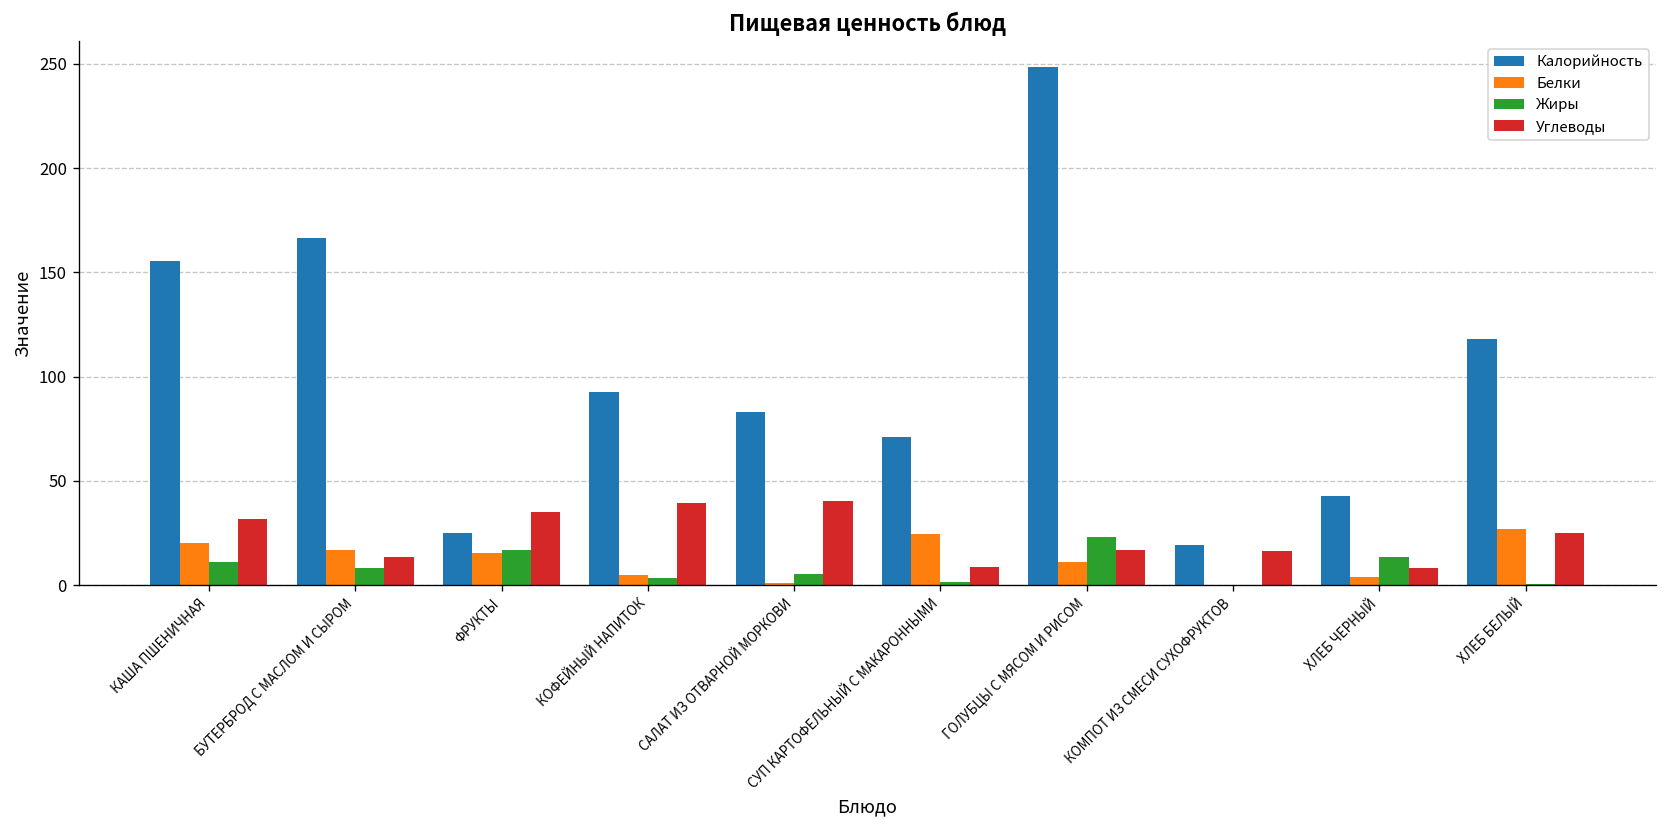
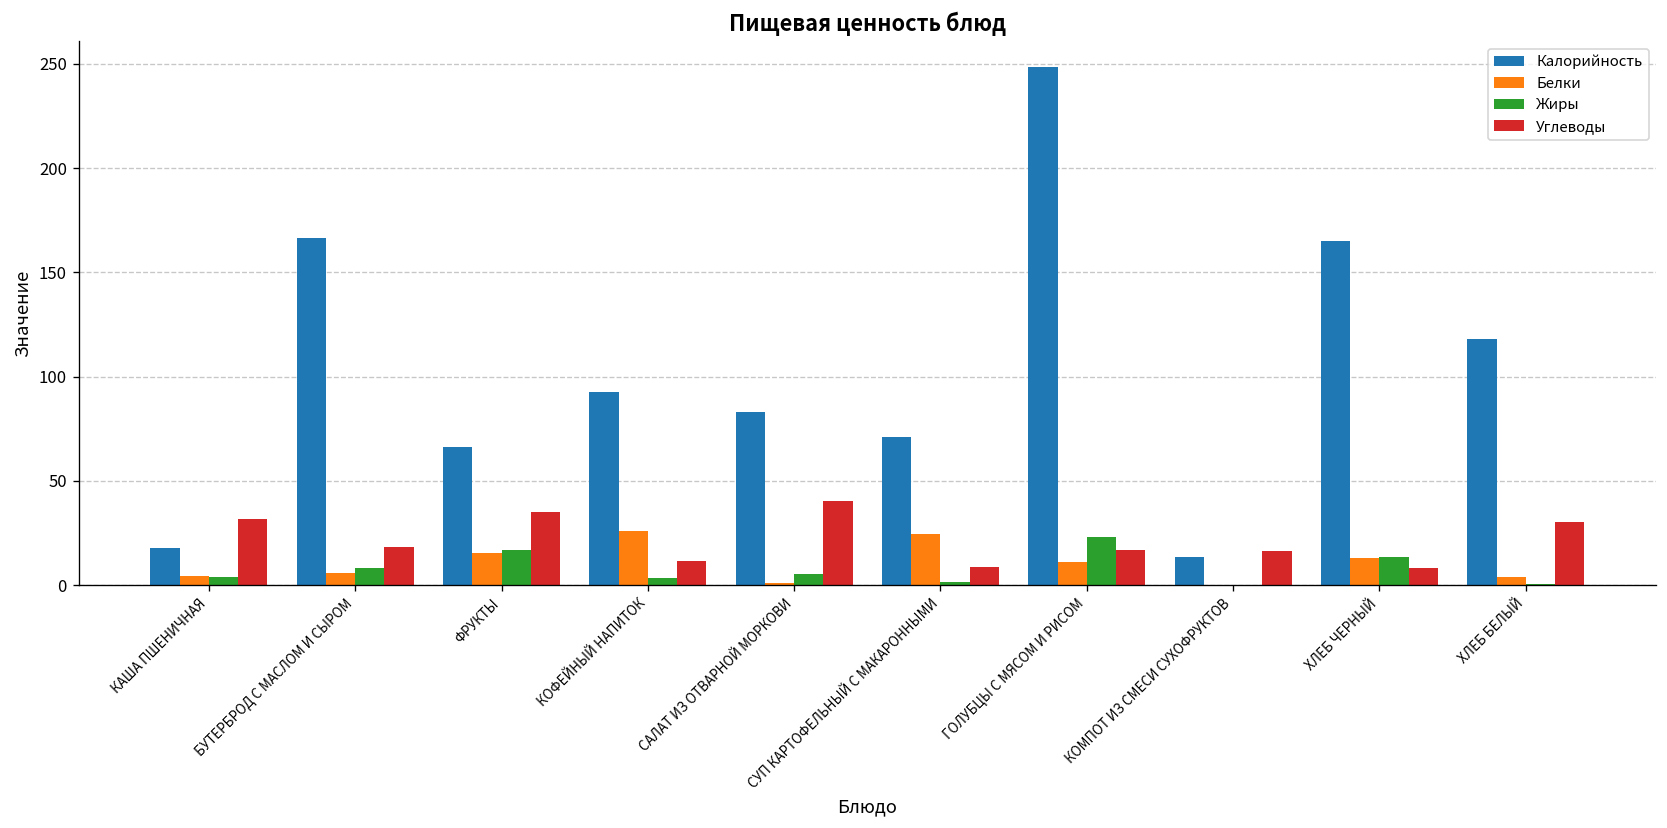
Калорийность, КАША ПШЕНИЧНАЯ: 156 -> 18
Белки, КАША ПШЕНИЧНАЯ: 20 -> 4
Жиры, КАША ПШЕНИЧНАЯ: 11 -> 4
Белки, БУТЕРБРОД С МАСЛОМ И СЫРОМ: 17 -> 6
Углеводы, БУТЕРБРОД С МАСЛОМ И СЫРОМ: 14 -> 19
Калорийность, ФРУКТЫ: 25 -> 66
Белки, КОФЕЙНЫЙ НАПИТОК: 5 -> 26
Углеводы, КОФЕЙНЫЙ НАПИТОК: 39 -> 12
Калорийность, КОМПОТ ИЗ СМЕСИ СУХОФРУКТОВ: 19 -> 13
Калорийность, ХЛЕБ ЧЕРНЫЙ: 43 -> 165
Белки, ХЛЕБ ЧЕРНЫЙ: 4 -> 13
Белки, ХЛЕБ БЕЛЫЙ: 27 -> 4
Углеводы, ХЛЕБ БЕЛЫЙ: 25 -> 30
